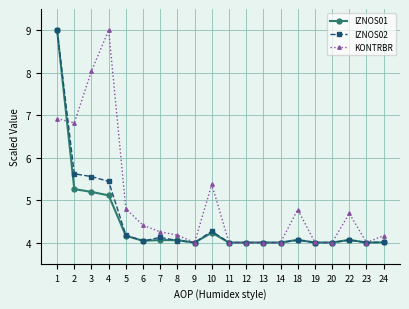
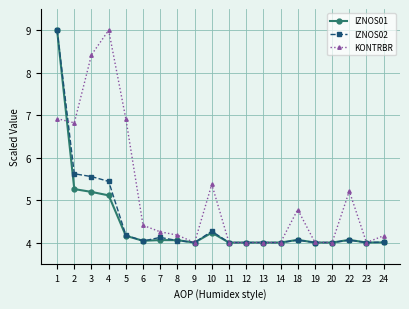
KONTRBR, 3: 8.0 -> 8.4
KONTRBR, 5: 4.8 -> 6.9
KONTRBR, 22: 4.7 -> 5.2
